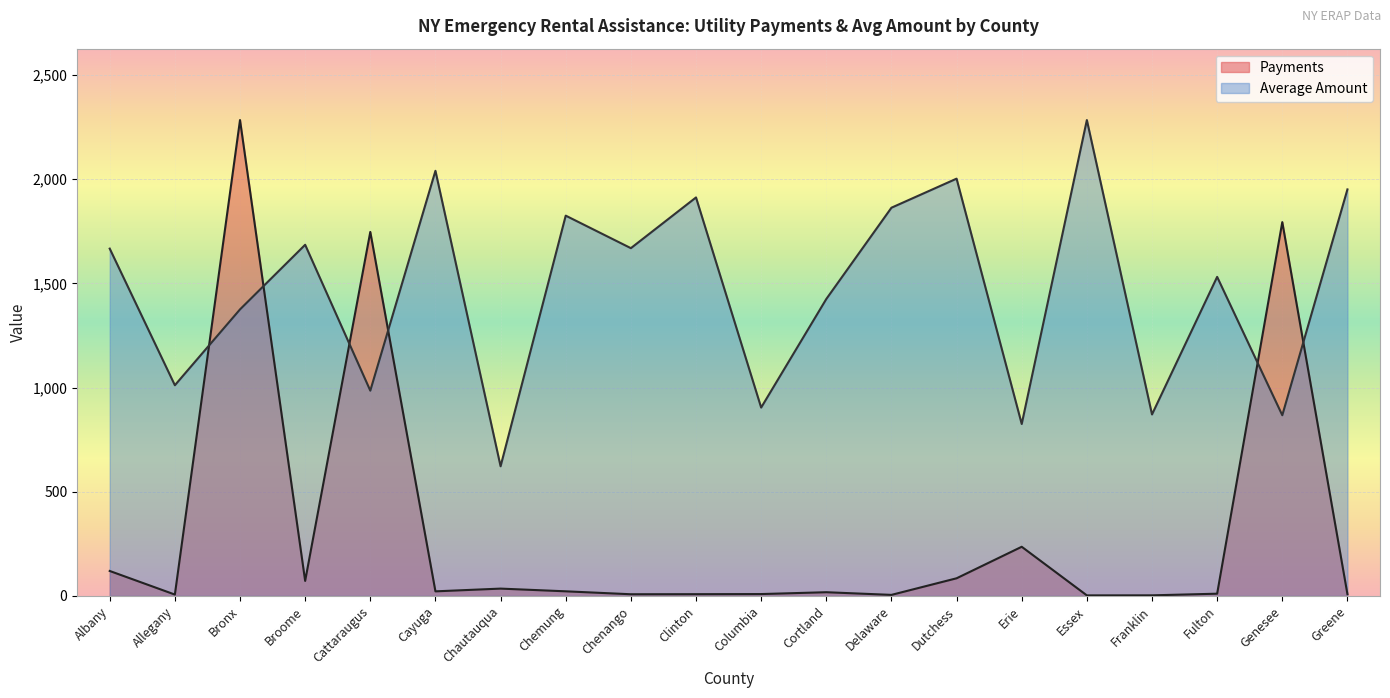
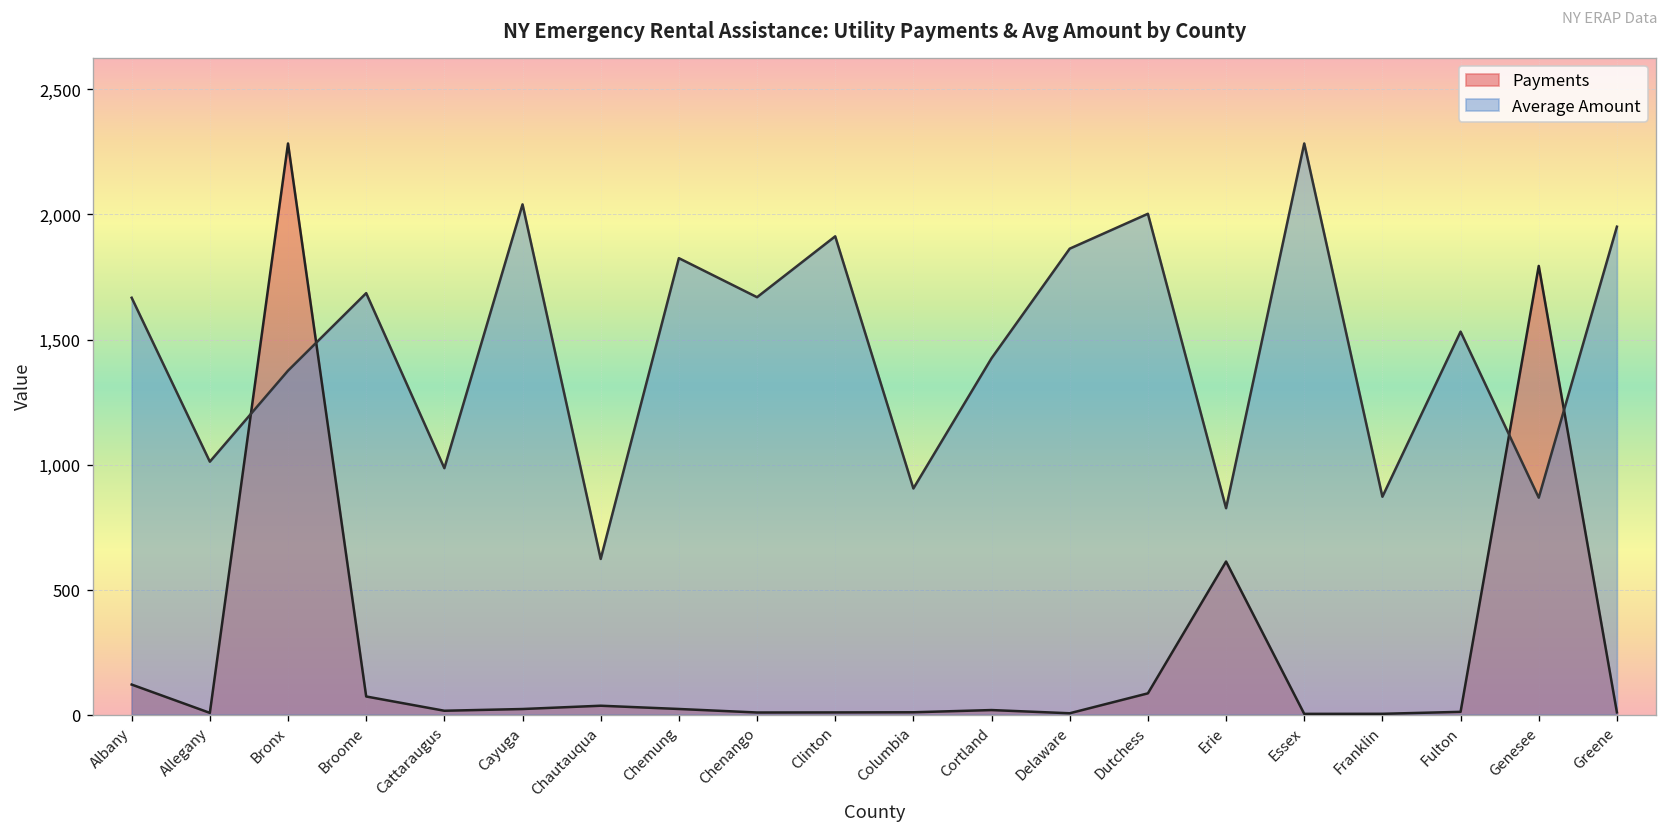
Payments, Cattaraugus: 1,750 -> 20
Payments, Erie: 240 -> 610
